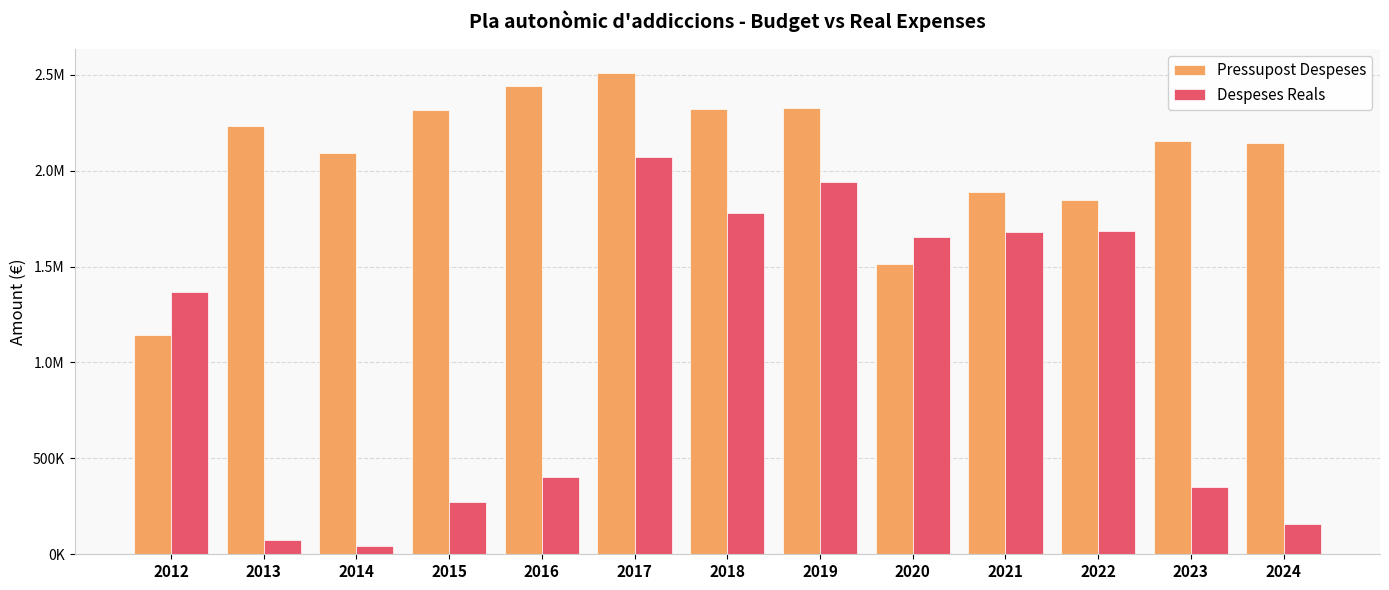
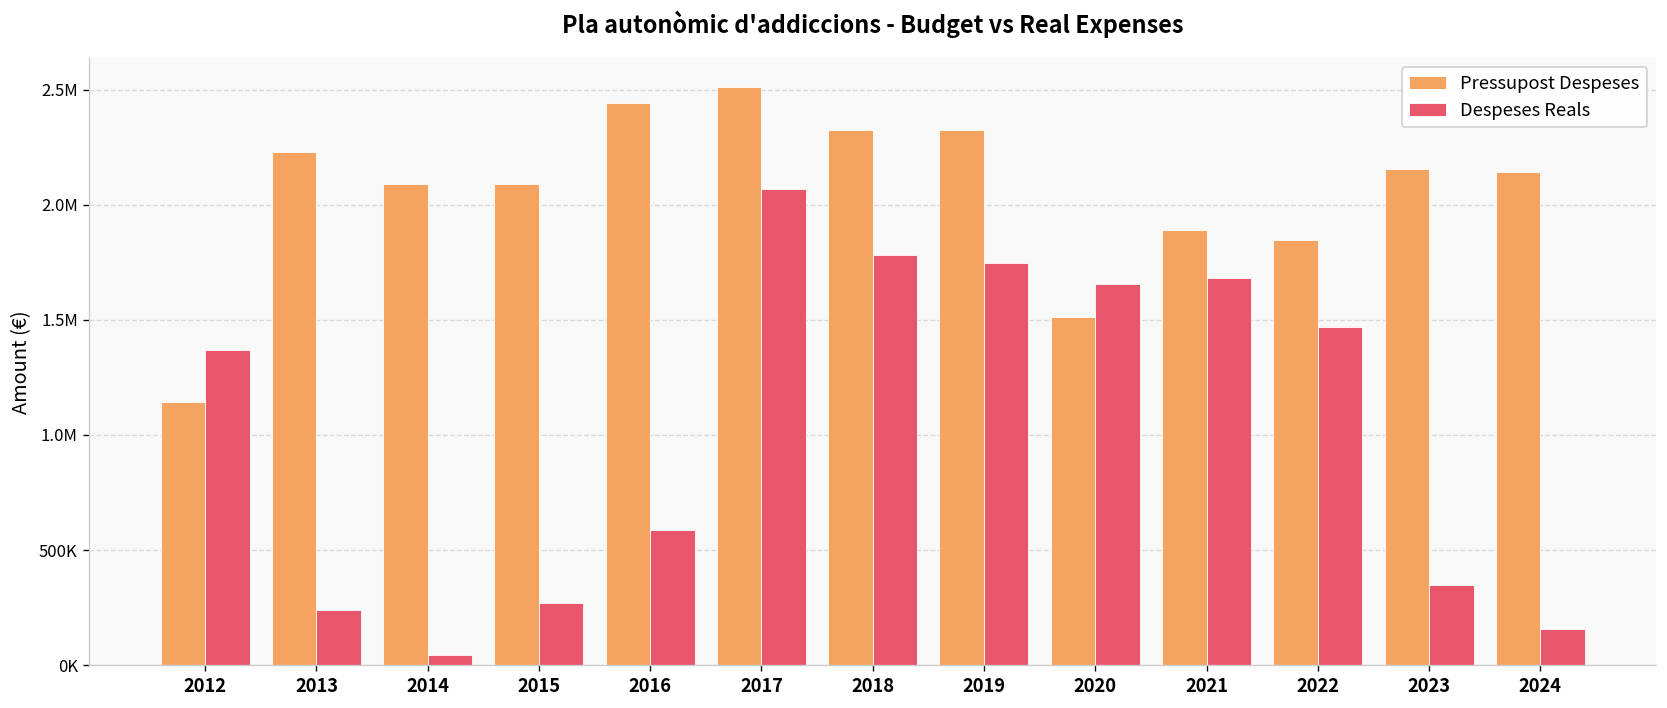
Despeses Reals, 2013: 70000 -> 240000
Pressupost Despeses, 2015: 2320000 -> 2090000
Despeses Reals, 2016: 400000 -> 590000
Despeses Reals, 2019: 1940000 -> 1750000
Despeses Reals, 2022: 1680000 -> 1470000
